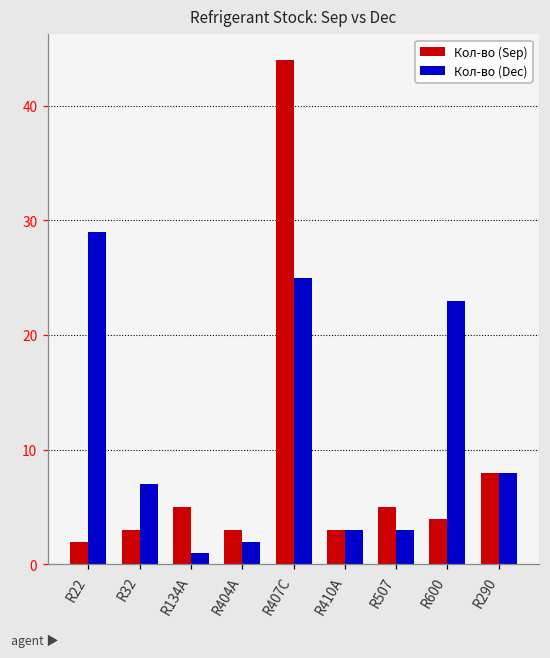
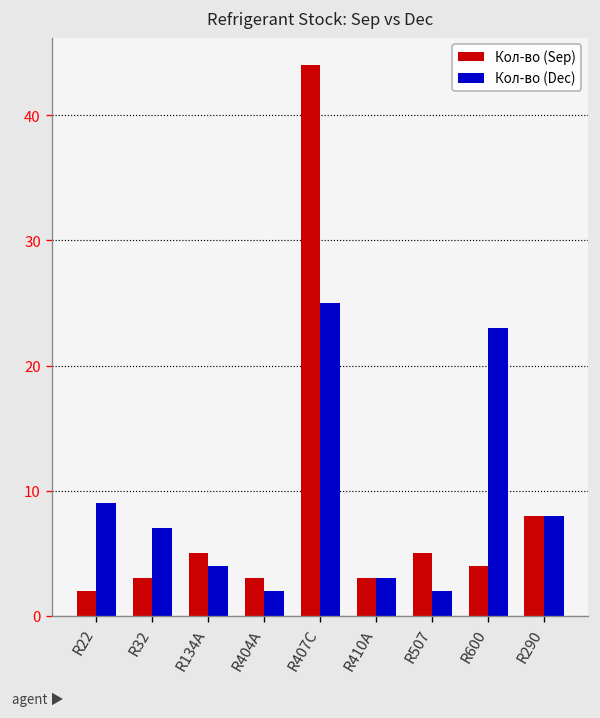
Кол-во (Dec), R22: 29 -> 9
Кол-во (Dec), R134A: 1 -> 4
Кол-во (Dec), R507: 3 -> 2
